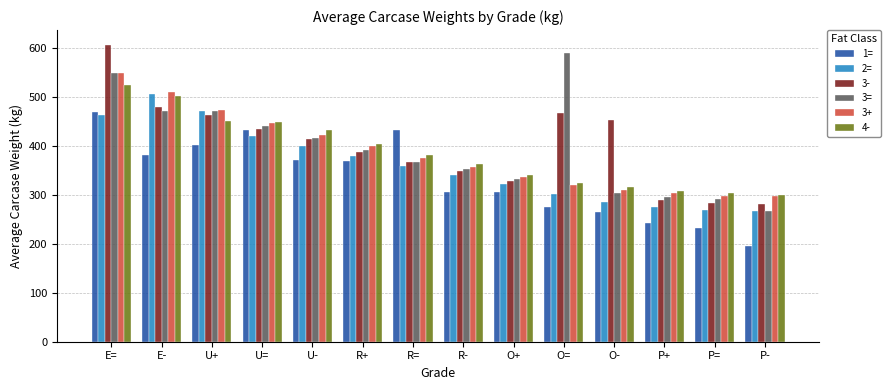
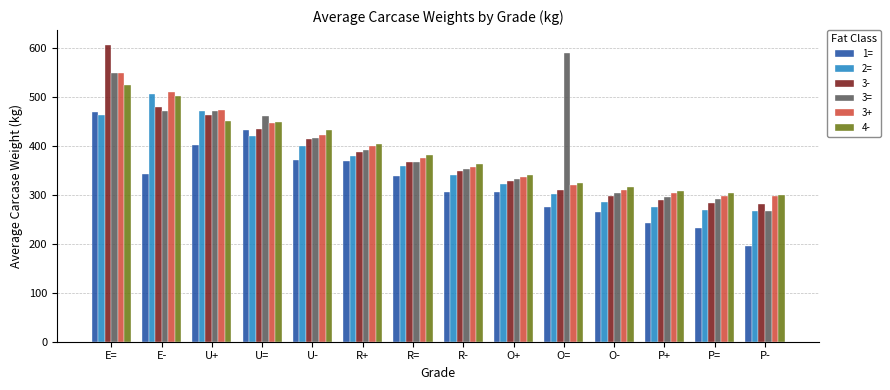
1=, E-: 380 -> 340
3=, U=: 440 -> 460
1=, R=: 430 -> 340
3-, O=: 470 -> 310
3-, O-: 450 -> 300
